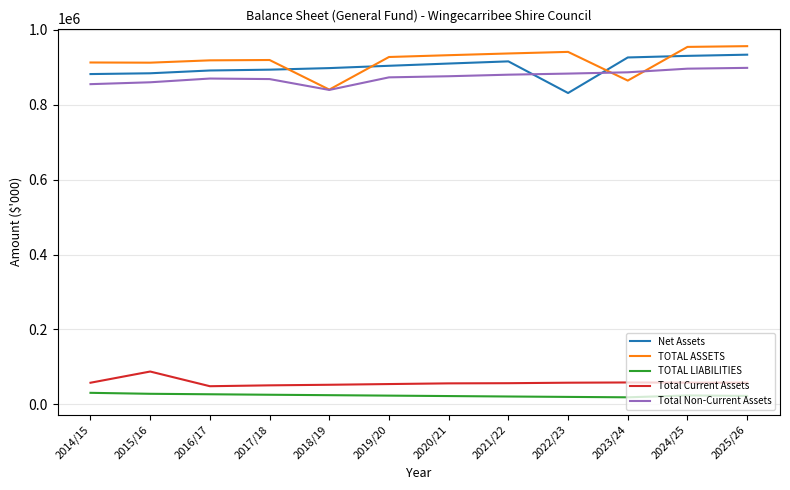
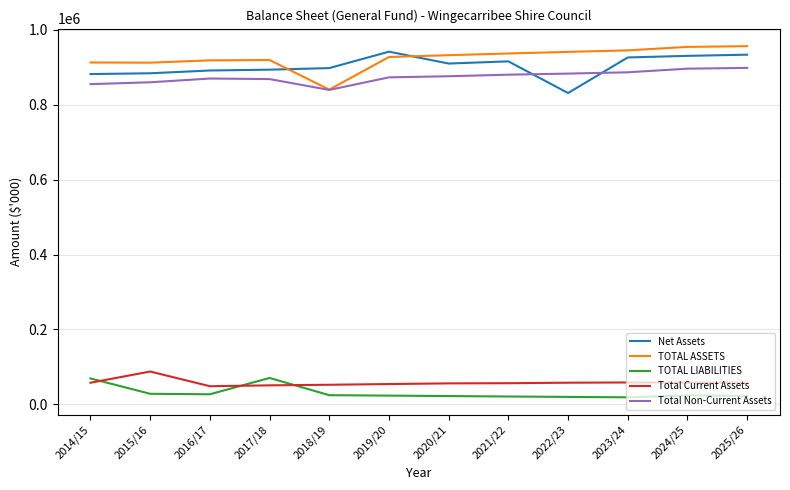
TOTAL LIABILITIES, 2014/15: 30000 -> 70000
TOTAL LIABILITIES, 2017/18: 30000 -> 70000
Net Assets, 2019/20: 900000 -> 940000
TOTAL ASSETS, 2023/24: 860000 -> 950000
